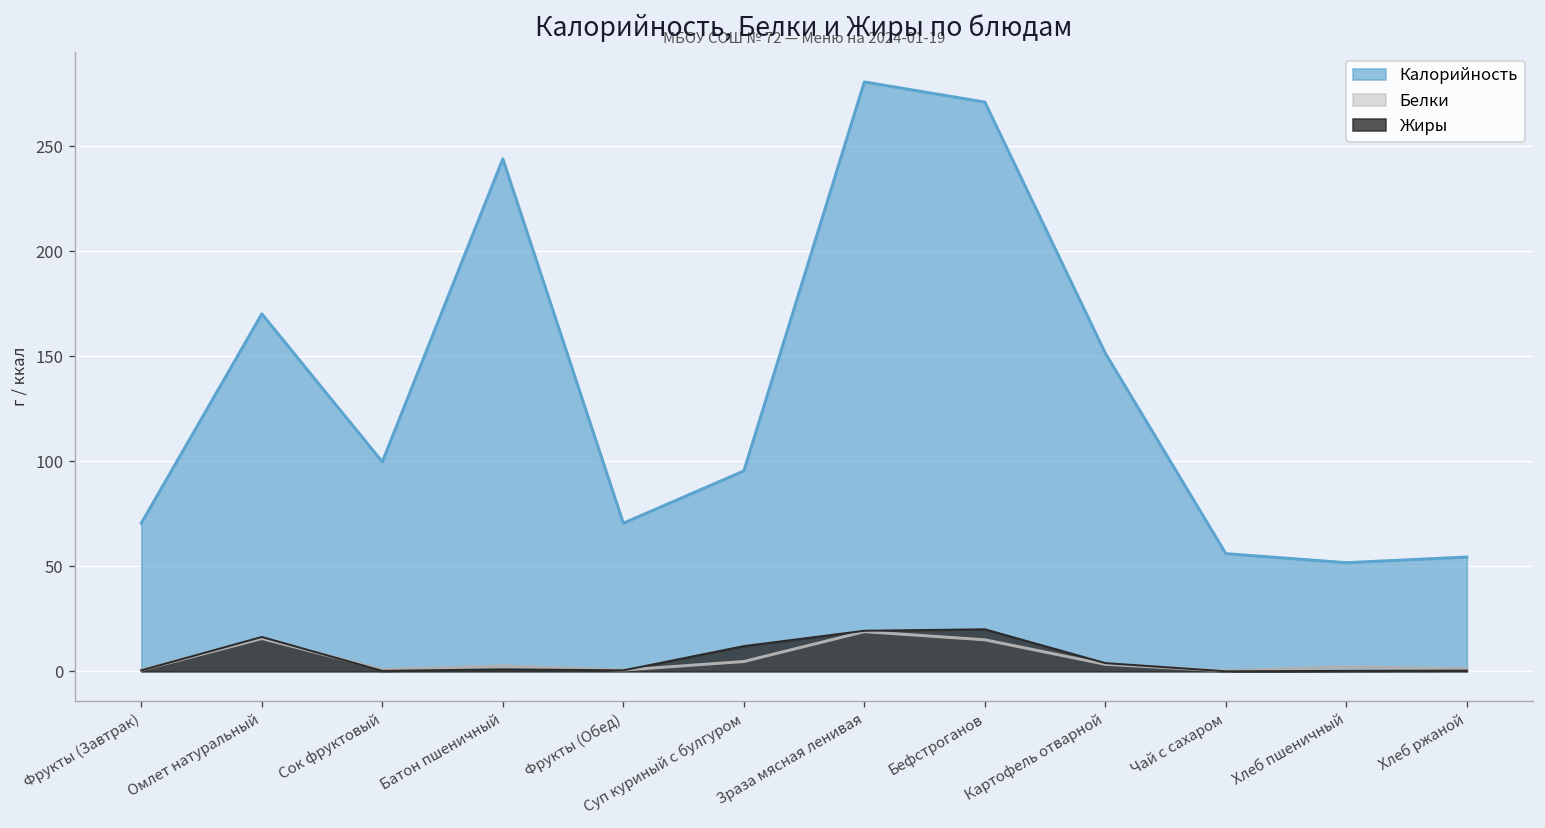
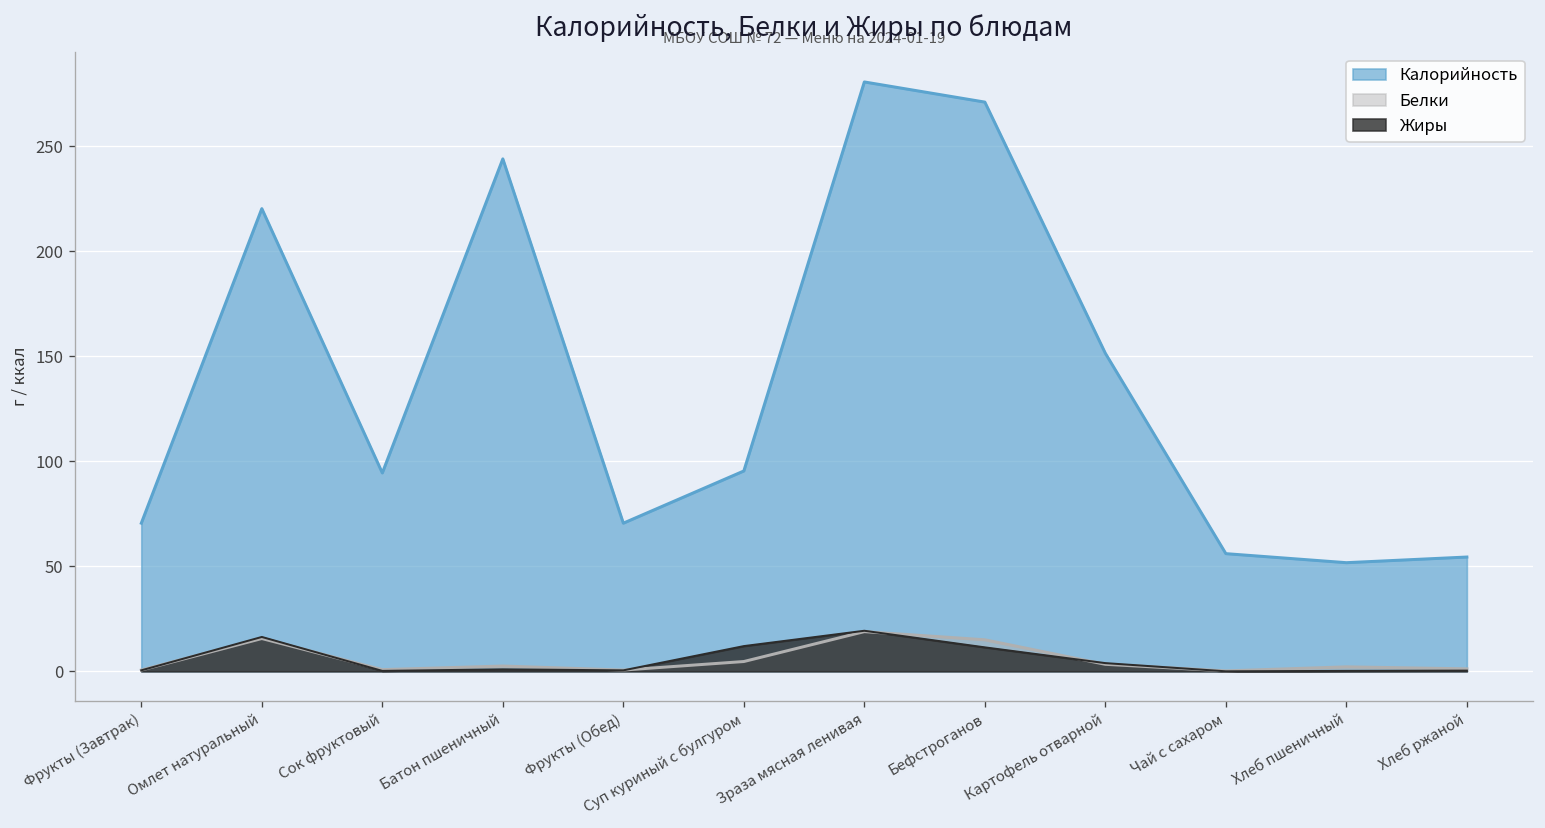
Калорийность, Омлет натуральный: 170 -> 220
Калорийность, Сок фруктовый: 100 -> 94
Жиры, Бефстроганов: 20 -> 11
